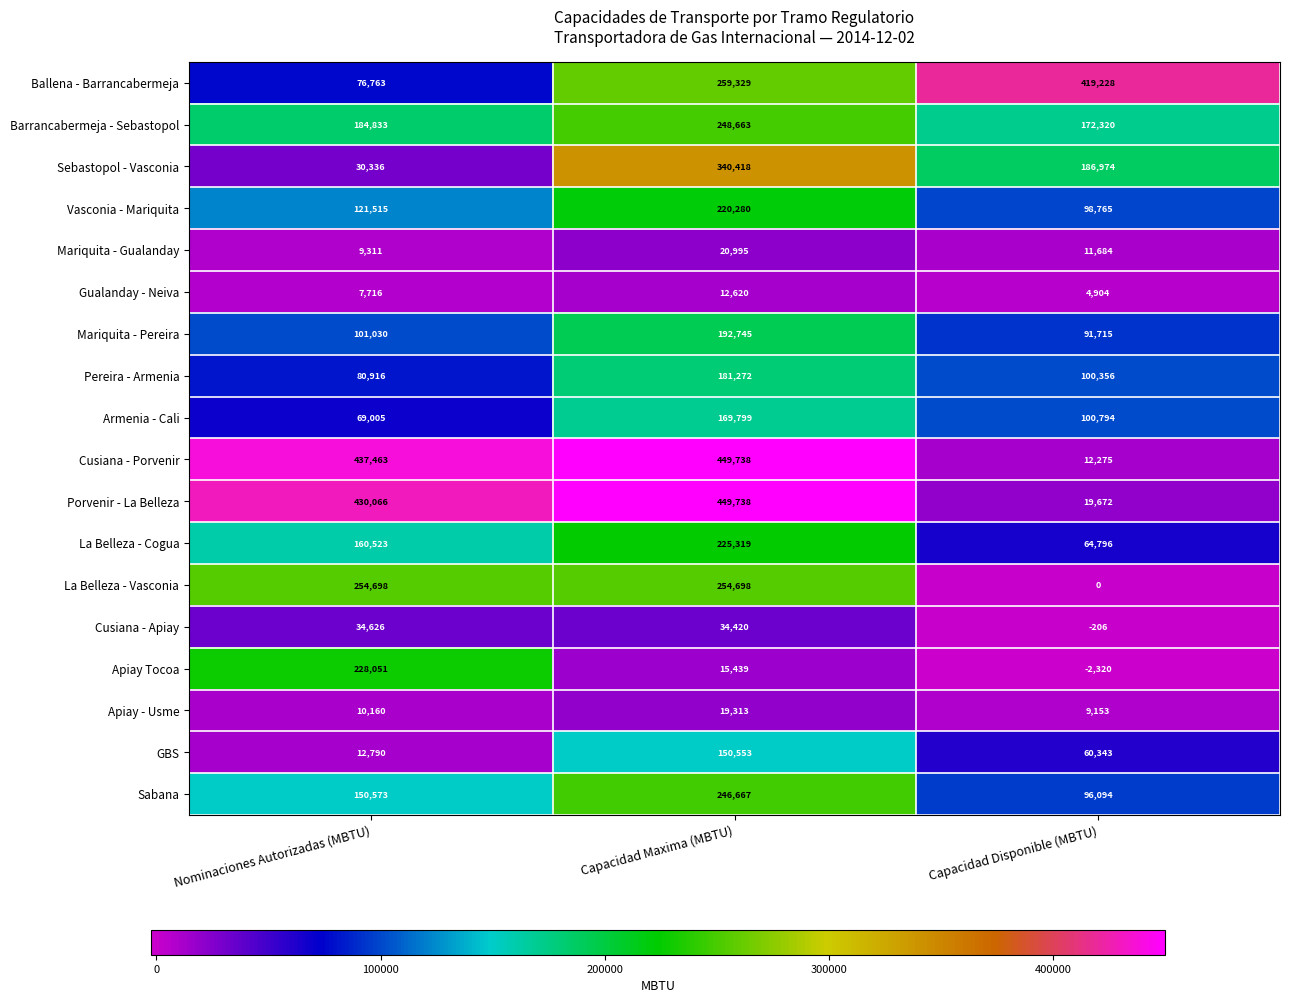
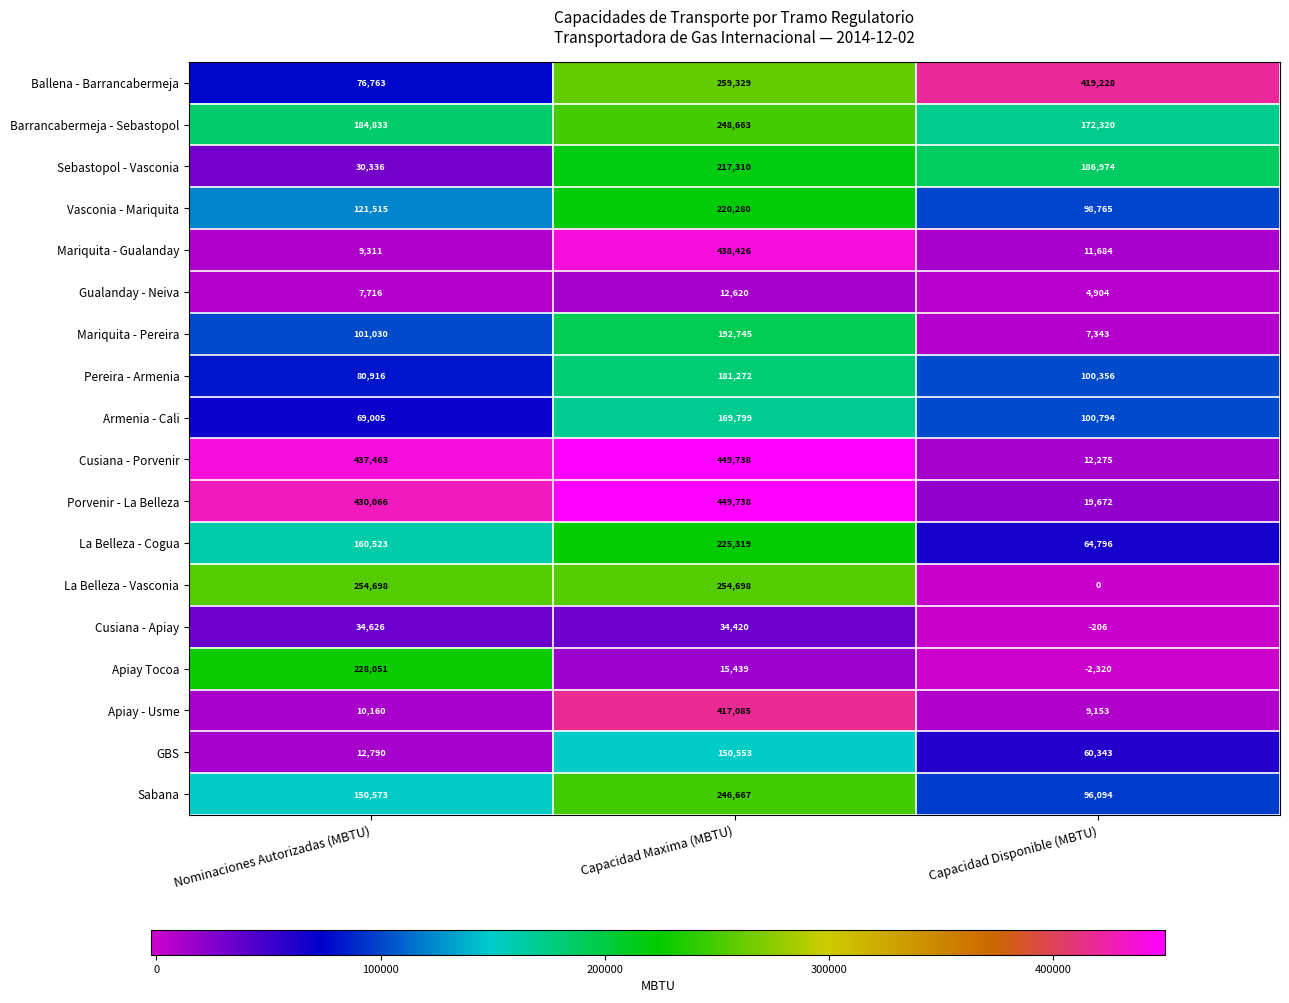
Sebastopol - Vasconia, Capacidad Maxima (MBTU): 340,418 -> 217,310
Mariquita - Gualanday, Capacidad Maxima (MBTU): 20,995 -> 438,426
Mariquita - Pereira, Capacidad Disponible (MBTU): 91,715 -> 7,343
Apiay - Usme, Capacidad Maxima (MBTU): 19,313 -> 417,085
